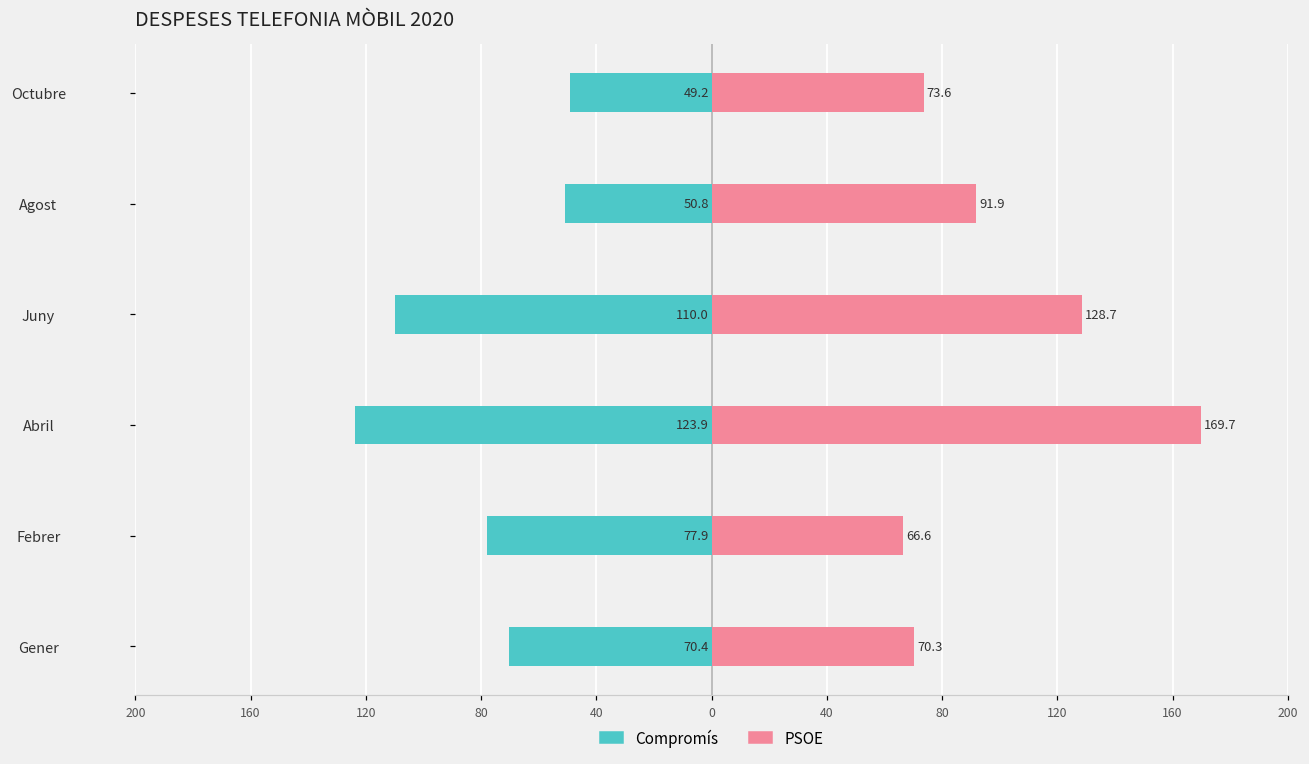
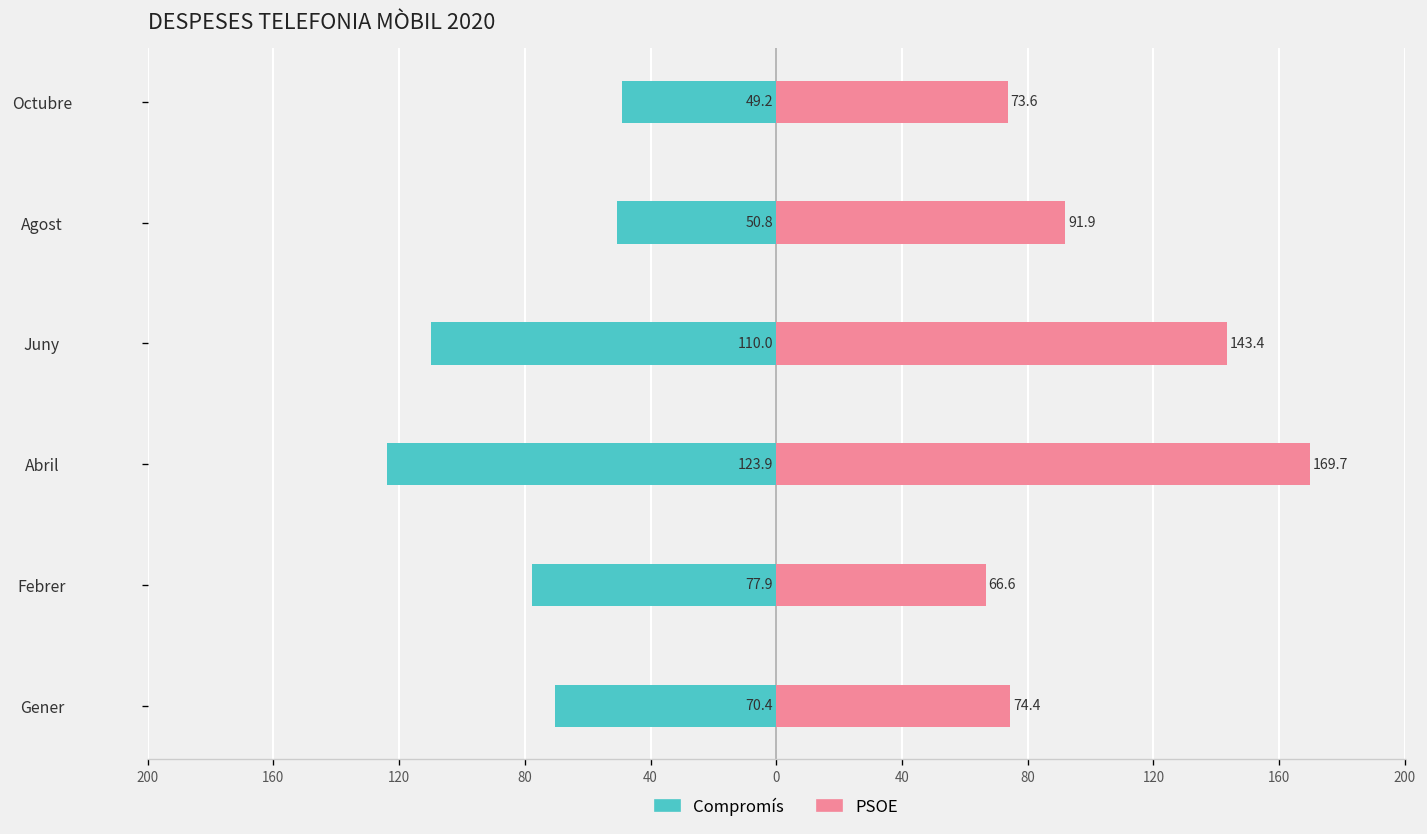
PSOE, Juny: 128.7 -> 143.4
PSOE, Gener: 70.3 -> 74.4
